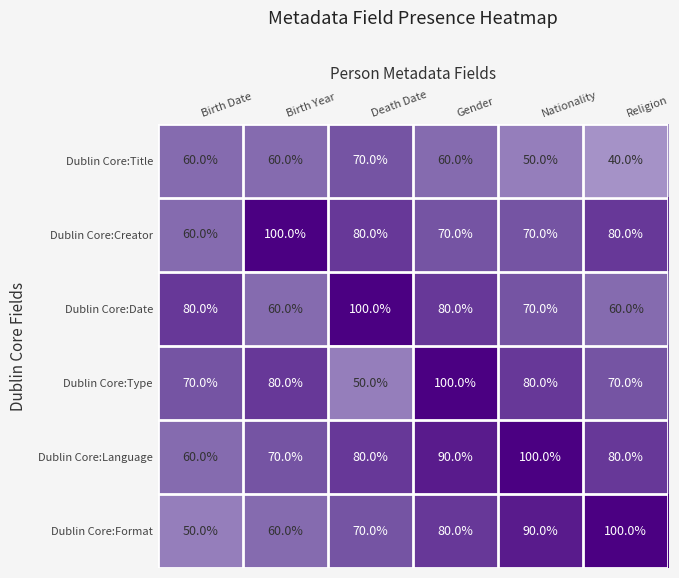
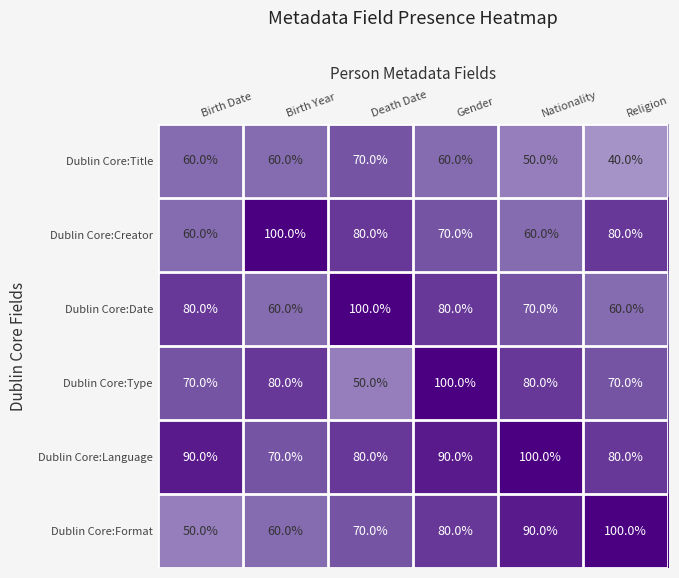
Dublin Core:Creator, Nationality: 70.0% -> 60.0%
Dublin Core:Language, Birth Date: 60.0% -> 90.0%
